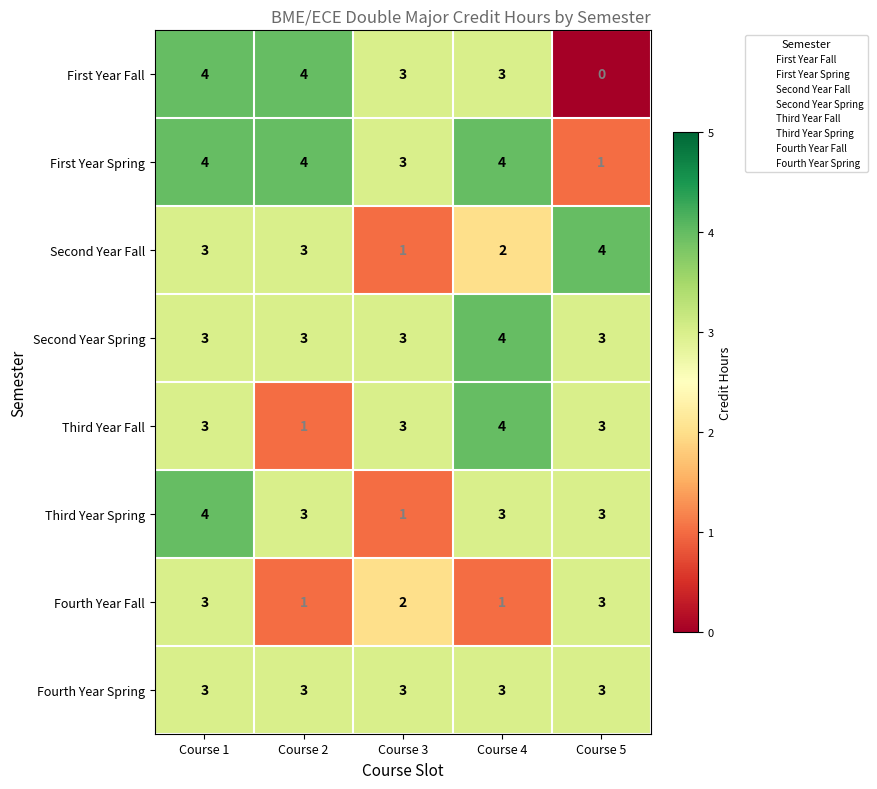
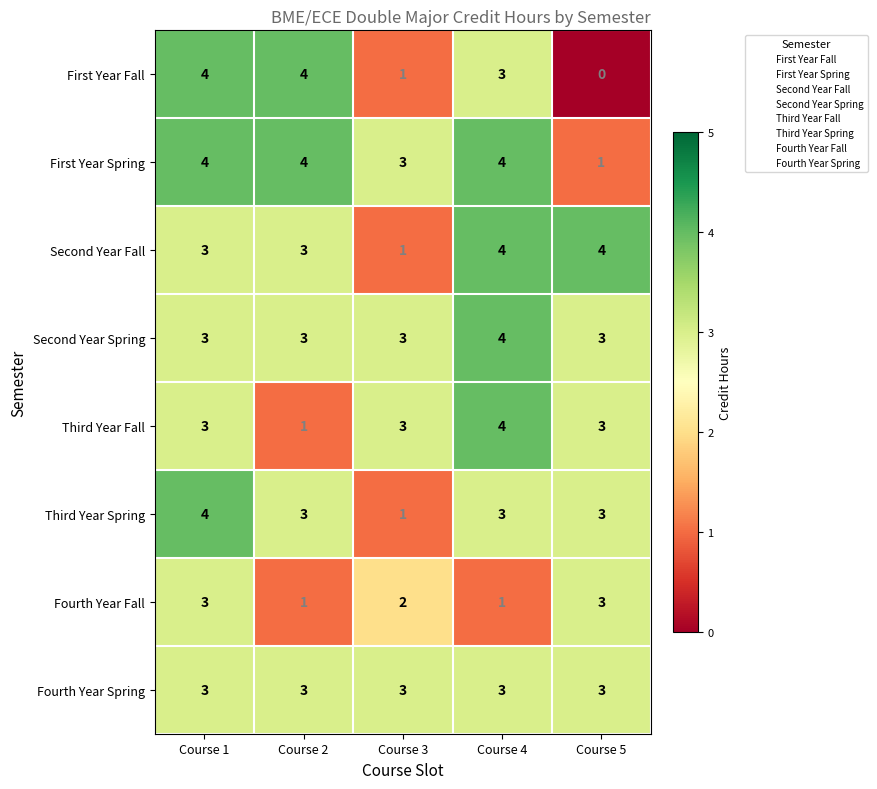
First Year Fall, Course 3: 3 -> 1
Second Year Fall, Course 4: 2 -> 4
